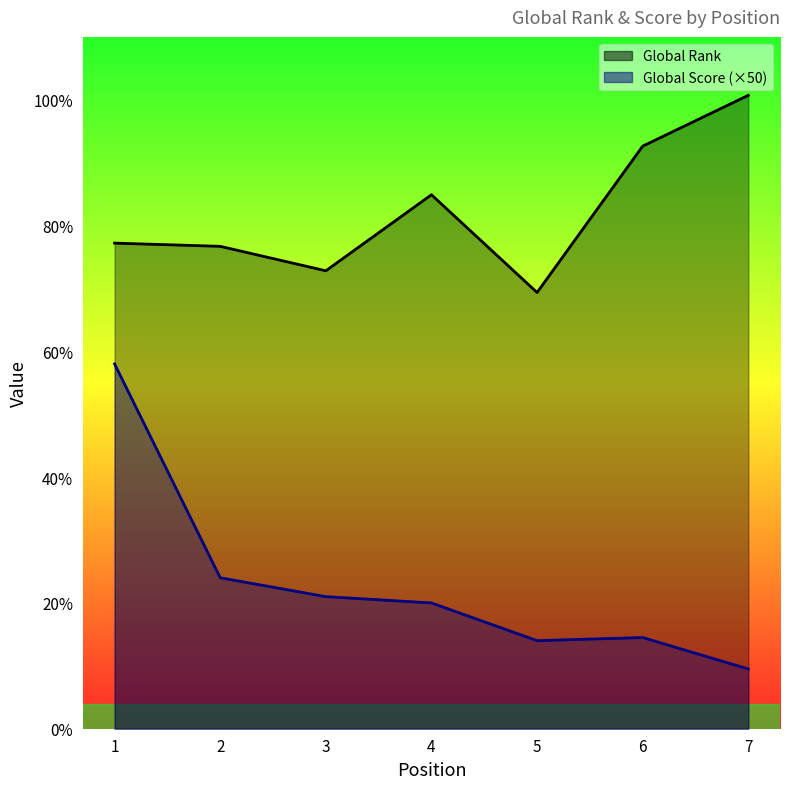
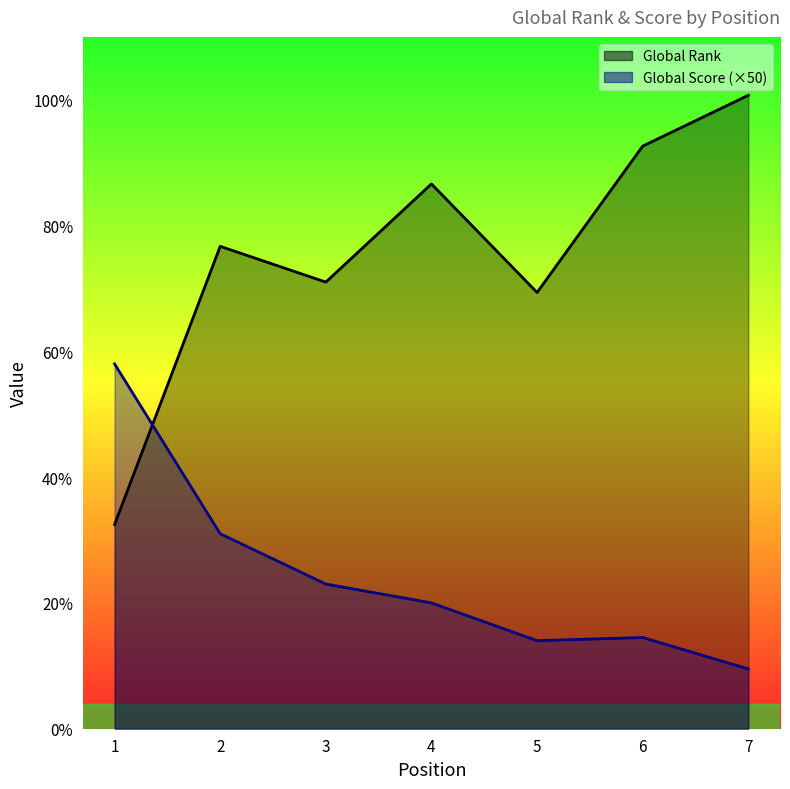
Global Rank, 1: 77% -> 32%
Global Score (×50), 2: 24% -> 31%
Global Rank, 3: 73% -> 71%
Global Score (×50), 3: 21% -> 23%
Global Rank, 4: 85% -> 87%
